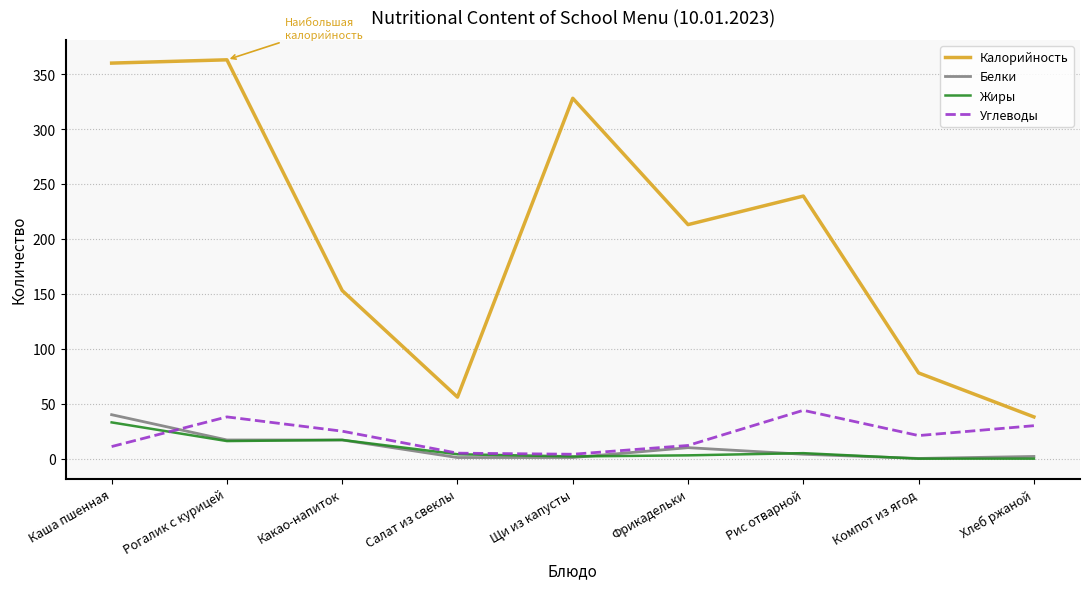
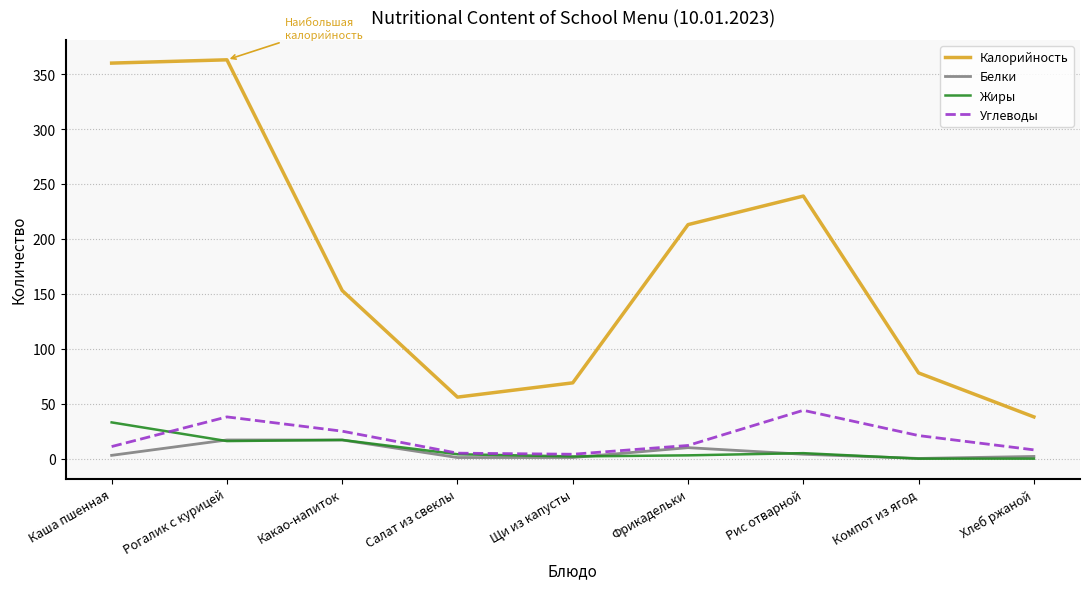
Белки, Каша пшенная: 40 -> 3
Калорийность, Щи из капусты: 328 -> 69
Углеводы, Хлеб ржаной: 30 -> 8
